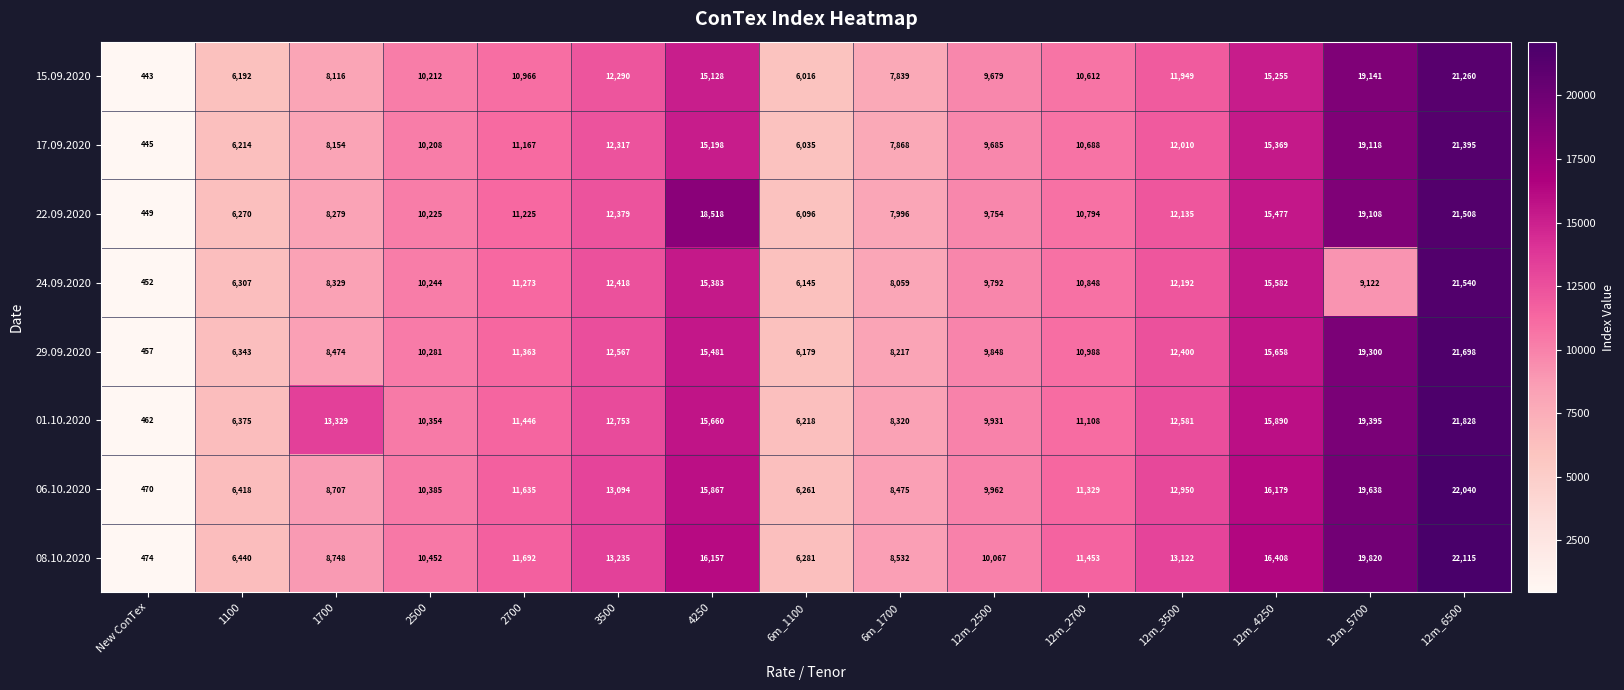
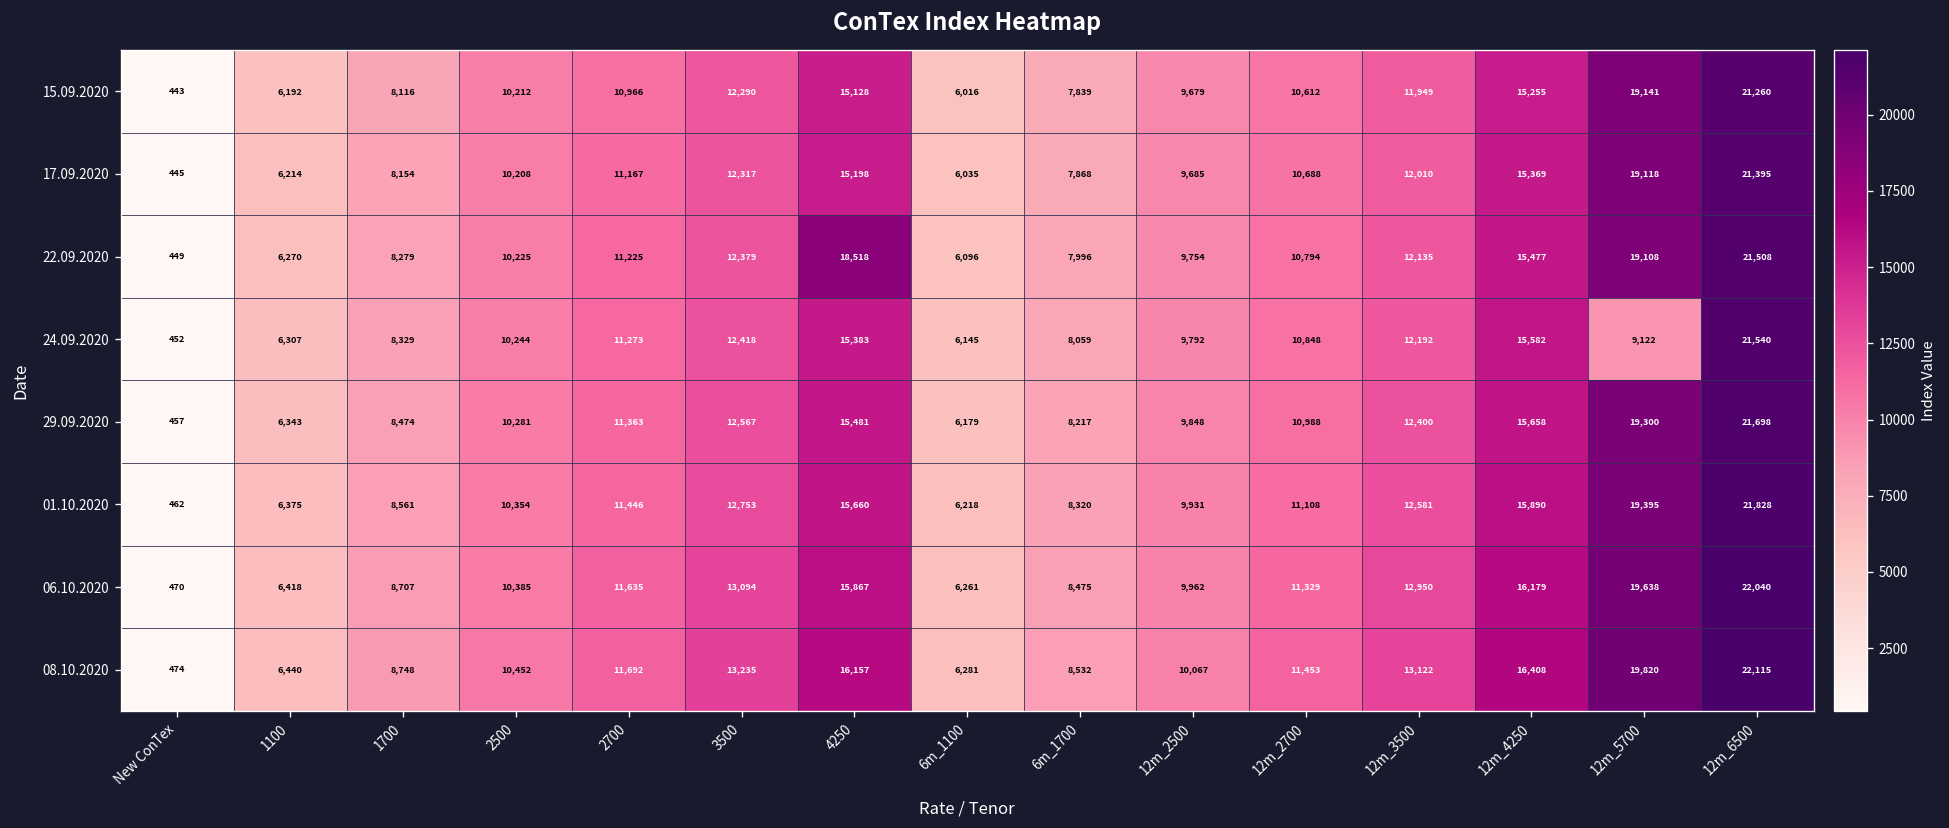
01.10.2020, 1700: 13,329 -> 8,561
